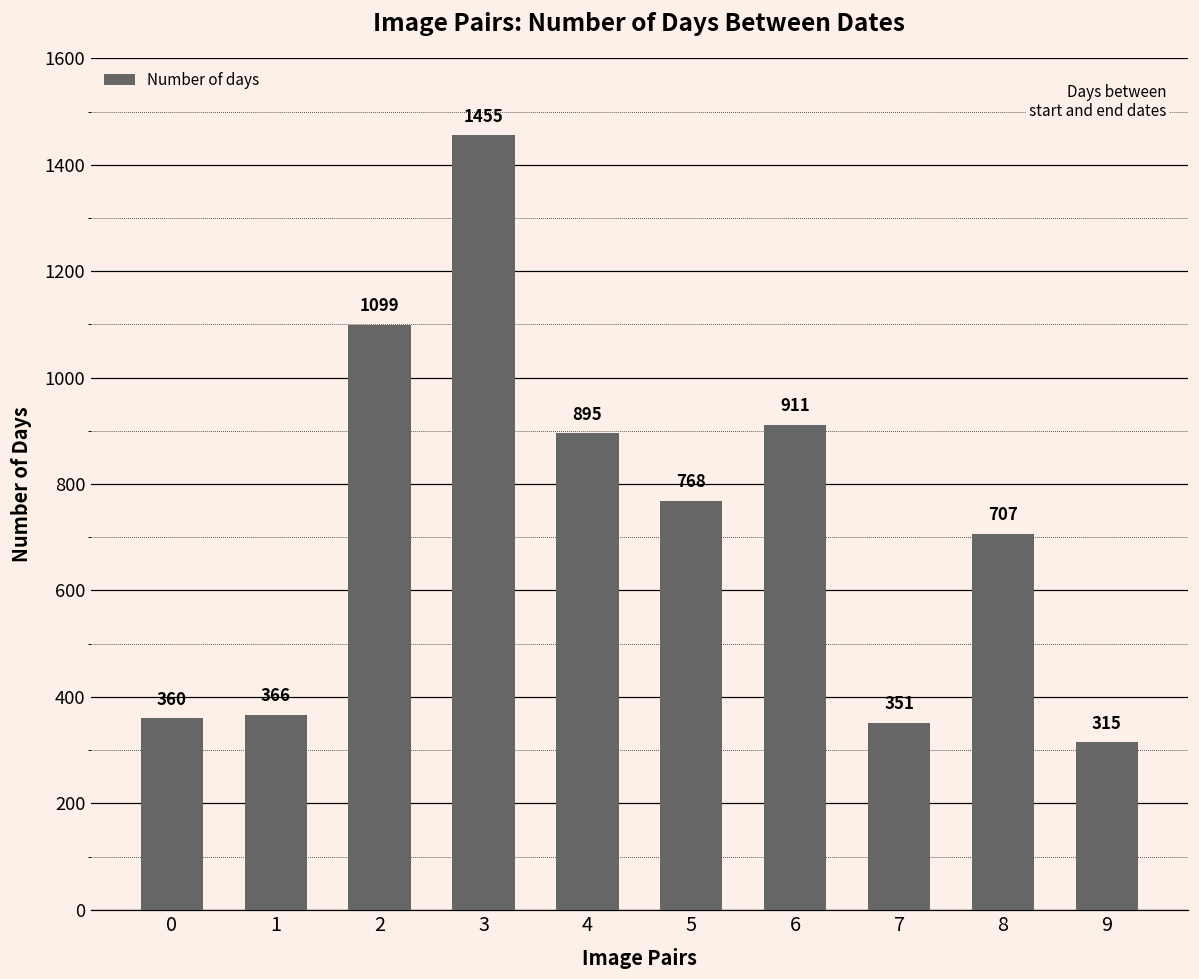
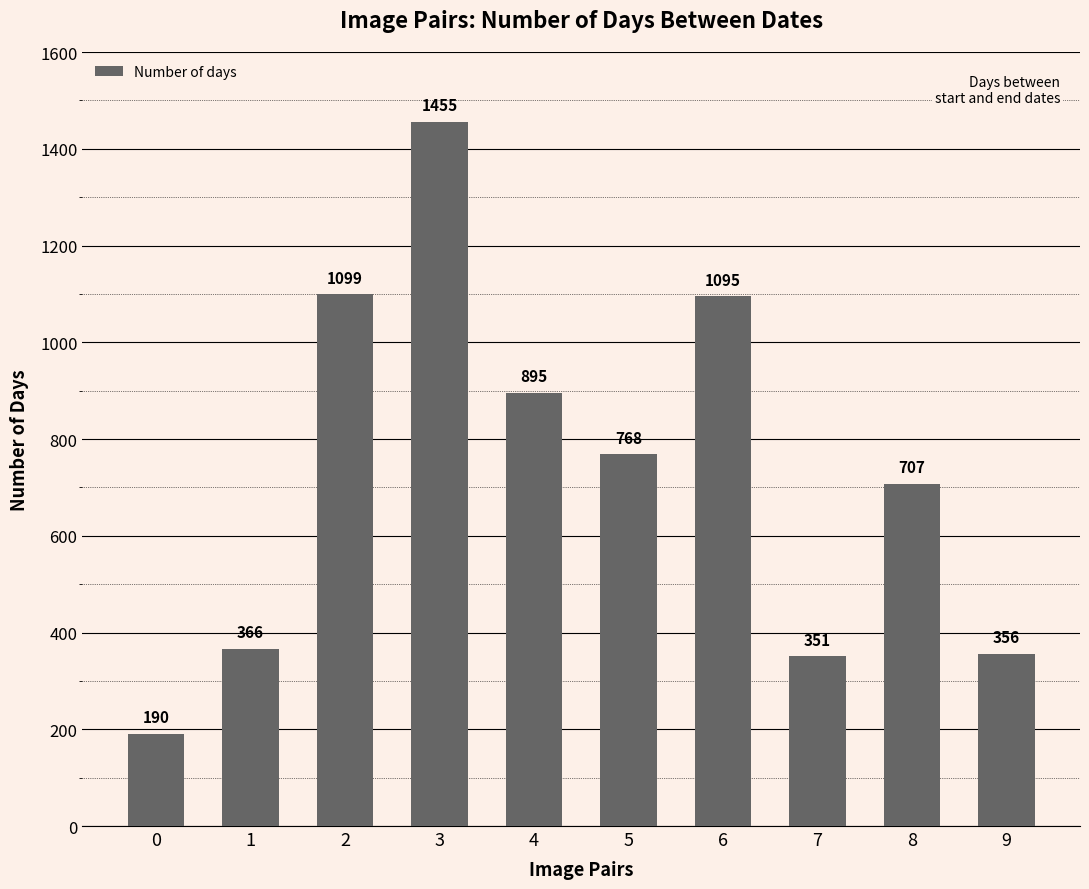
0: 360 -> 190
6: 911 -> 1095
9: 315 -> 356
